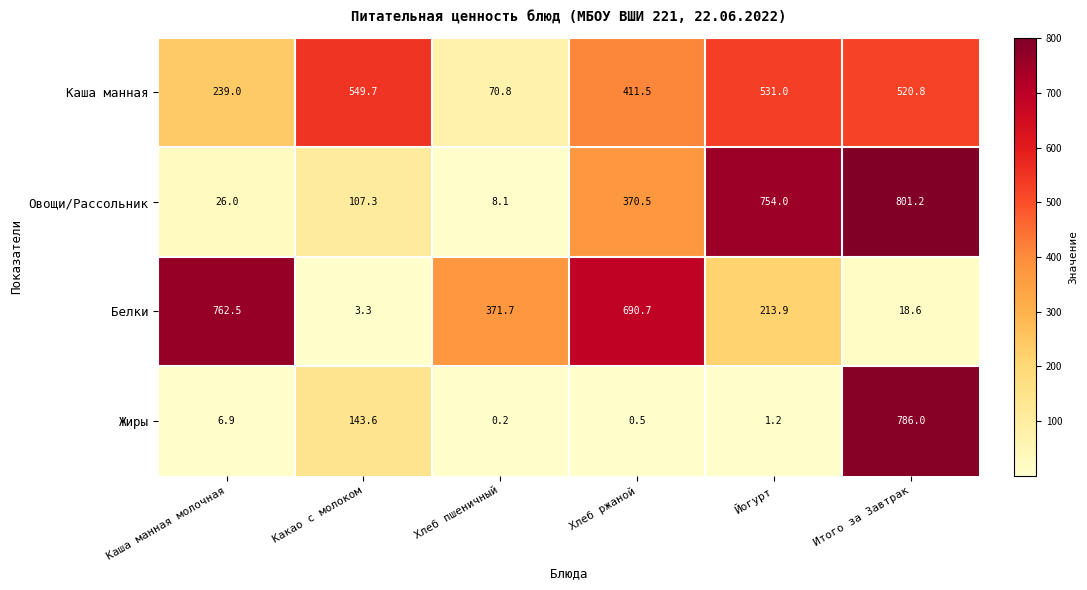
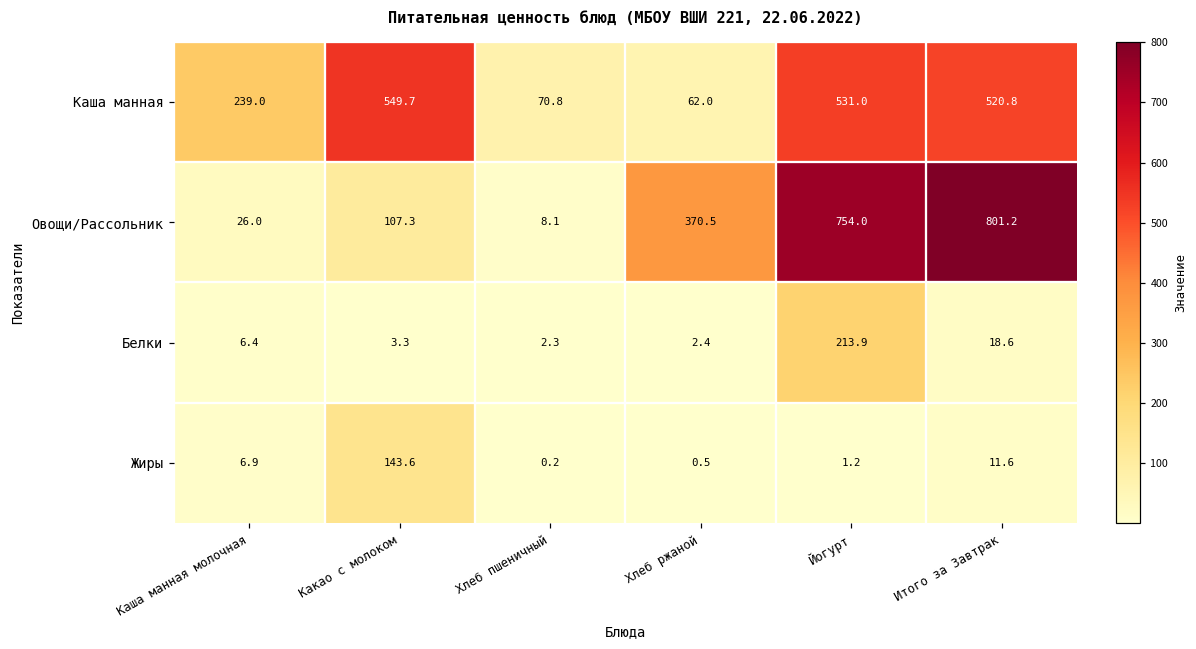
Каша манная, Хлеб ржаной: 411.5 -> 62.0
Белки, Каша манная молочная: 762.5 -> 6.4
Белки, Хлеб пшеничный: 371.7 -> 2.3
Белки, Хлеб ржаной: 690.7 -> 2.4
Жиры, Итого за Завтрак: 786.0 -> 11.6
